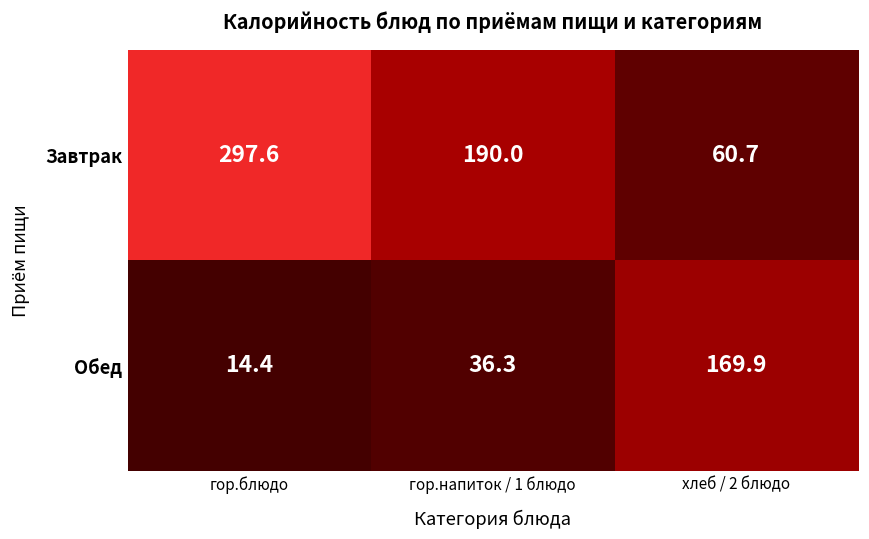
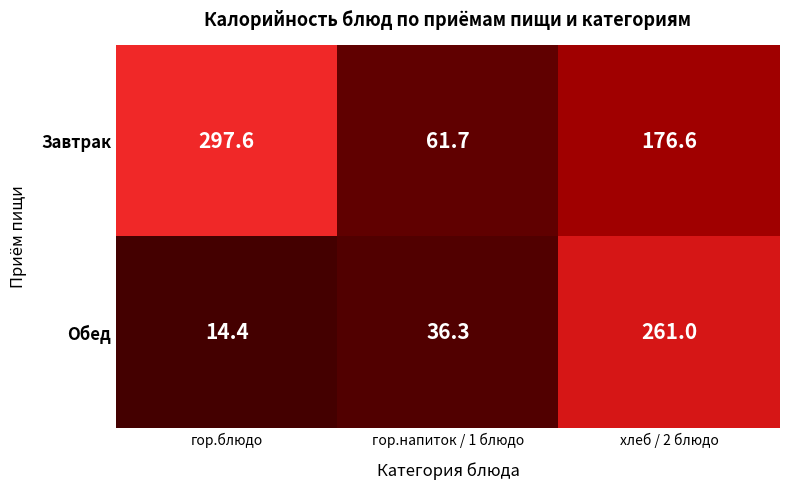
Завтрак, гор.напиток / 1 блюдо: 190.0 -> 61.7
Завтрак, хлеб / 2 блюдо: 60.7 -> 176.6
Обед, хлеб / 2 блюдо: 169.9 -> 261.0
